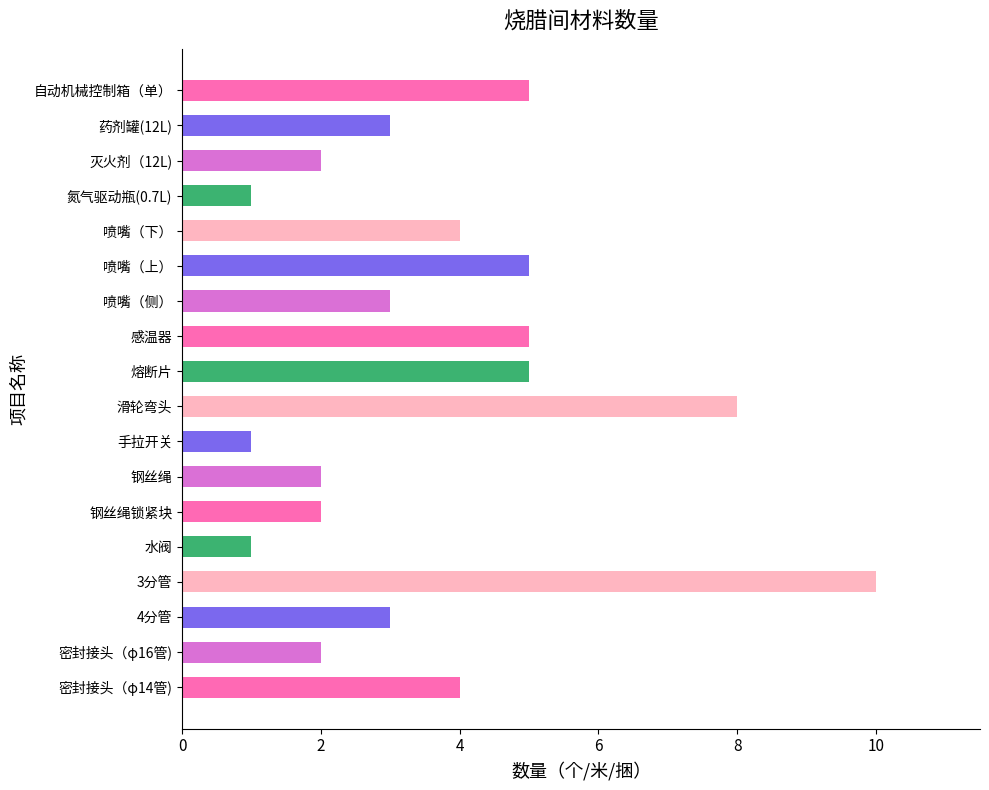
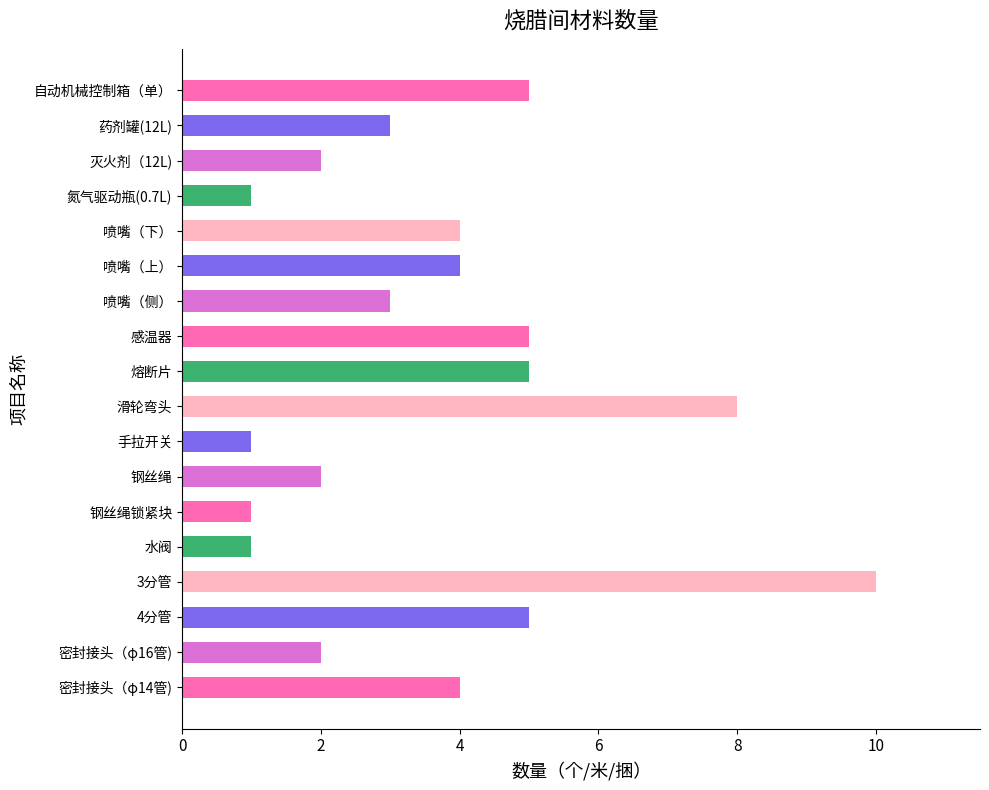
喷嘴（上）: 5 -> 4
钢丝绳锁紧块: 2 -> 1
4分管: 3 -> 5
